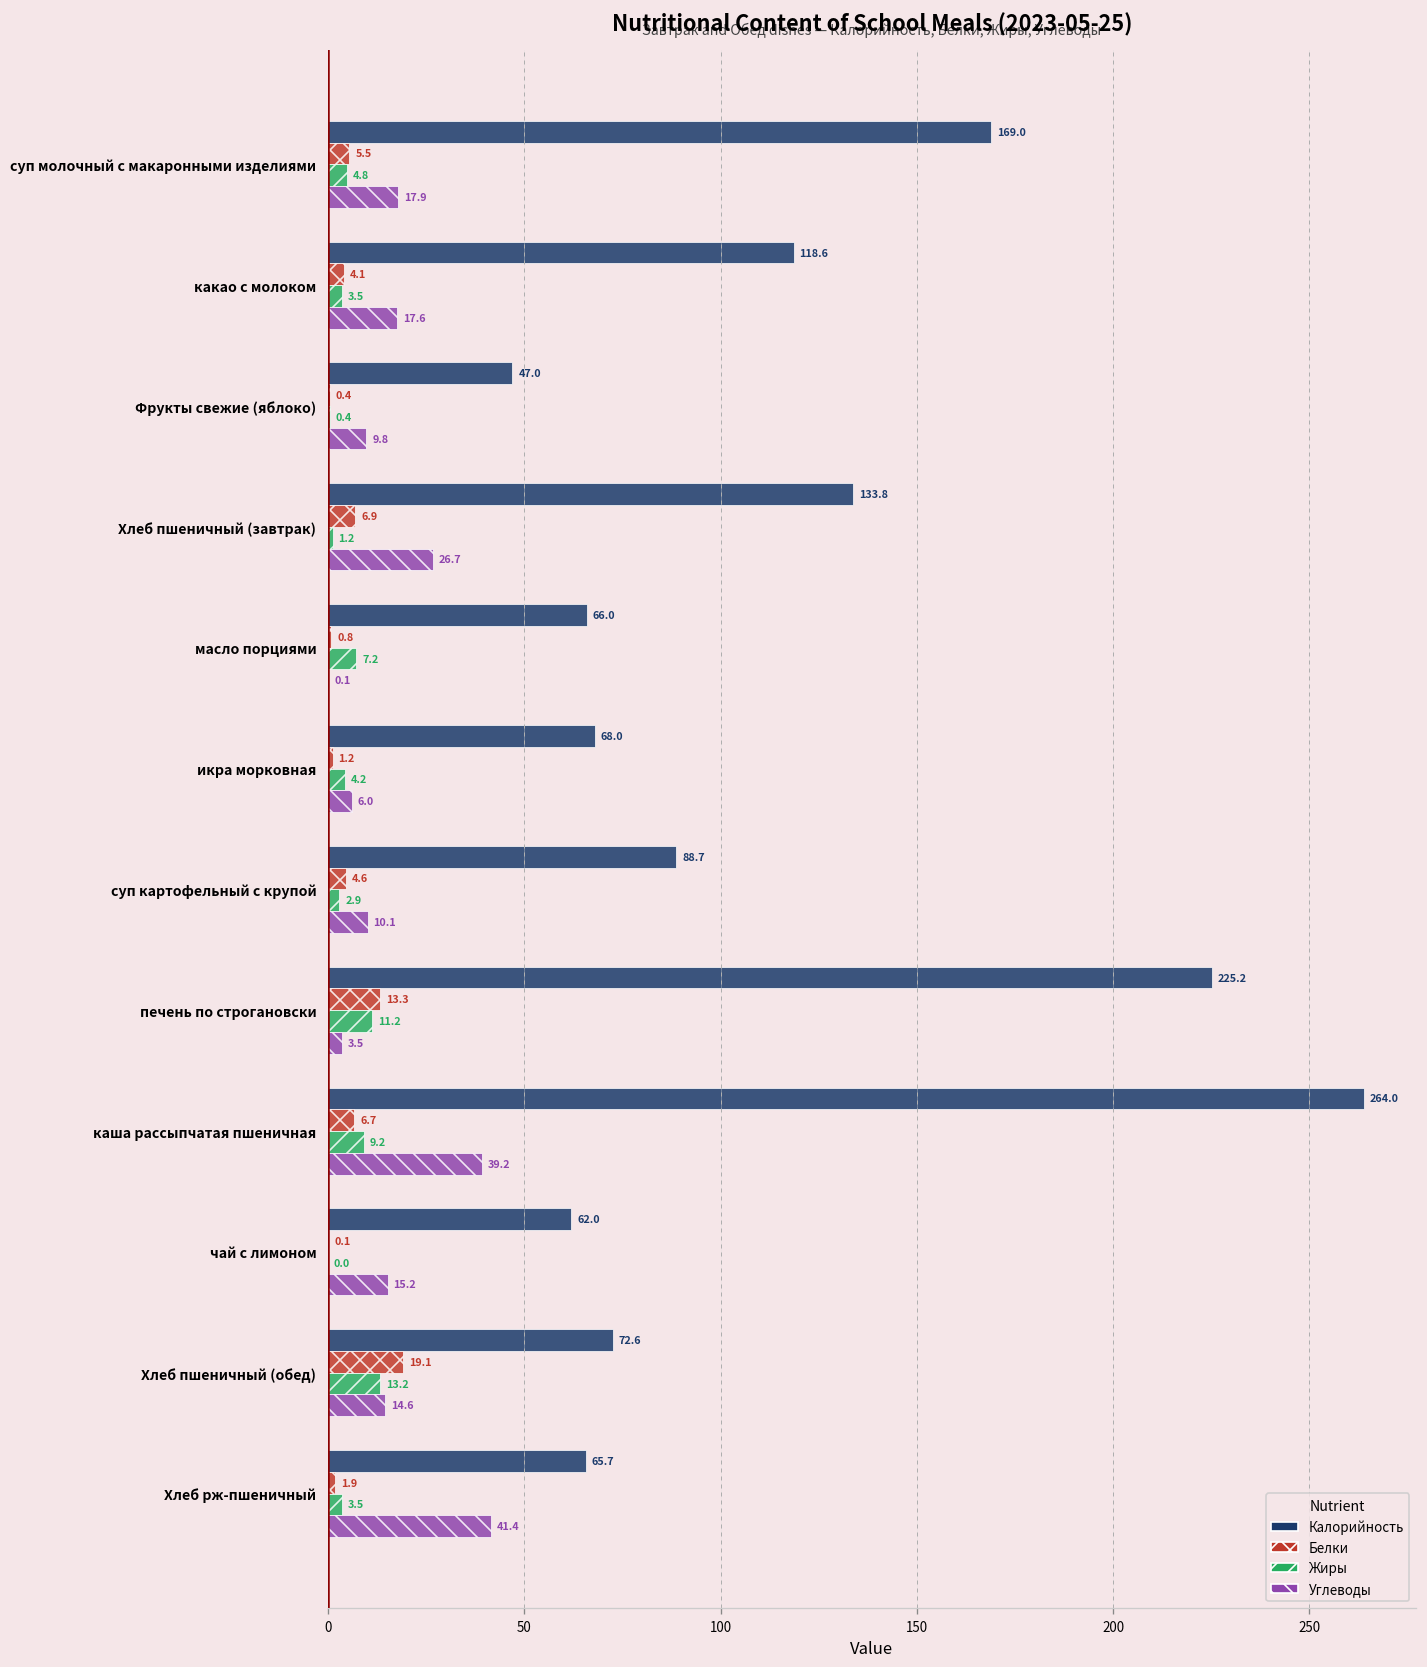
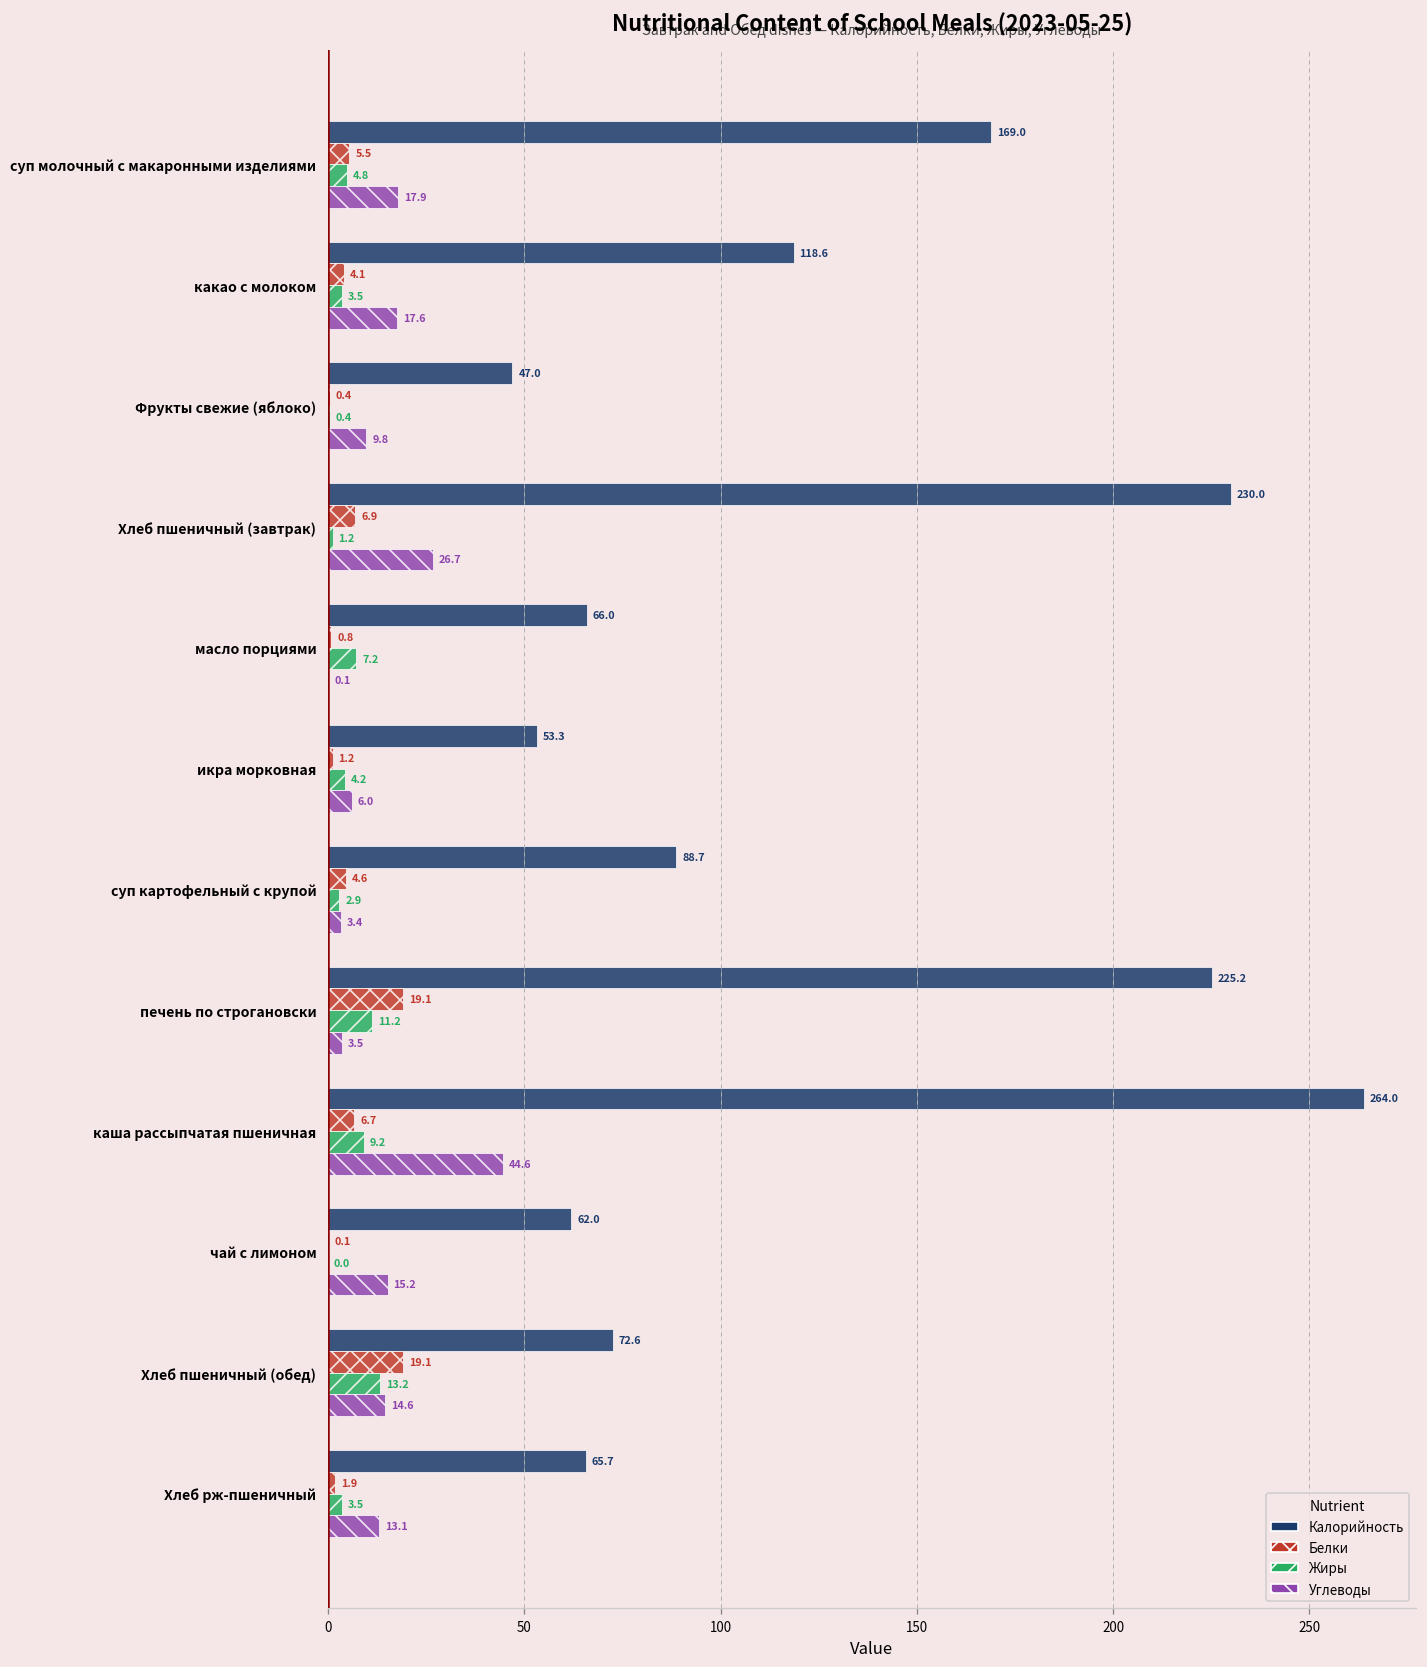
Калорийность, Хлеб пшеничный (завтрак): 133.8 -> 230.0
Калорийность, икра морковная: 68.0 -> 53.3
Углеводы, суп картофельный с крупой: 10.1 -> 3.4
Белки, печень по строгановски: 13.3 -> 19.1
Углеводы, каша рассыпчатая пшеничная: 39.2 -> 44.6
Углеводы, Хлеб рж-пшеничный: 41.4 -> 13.1
